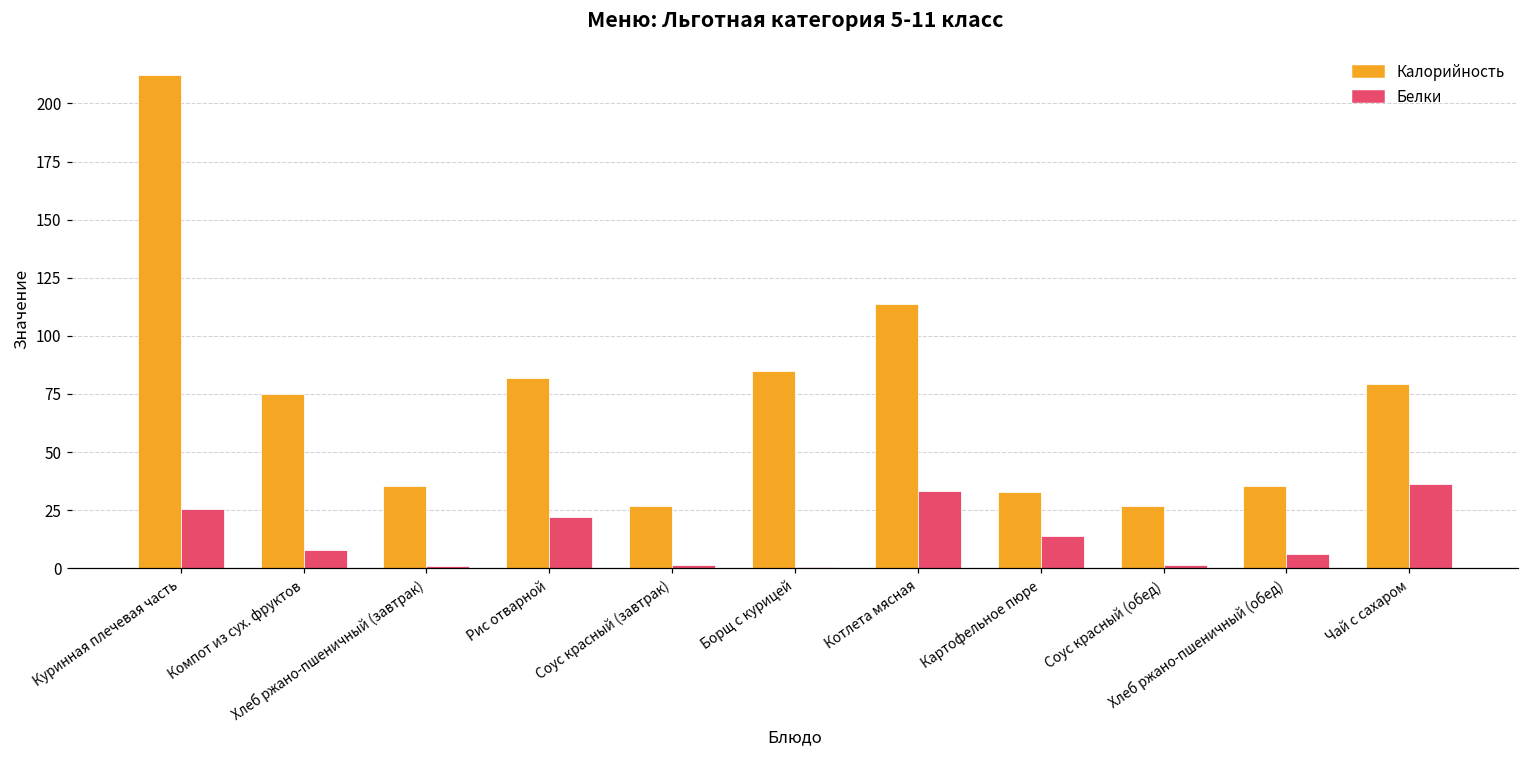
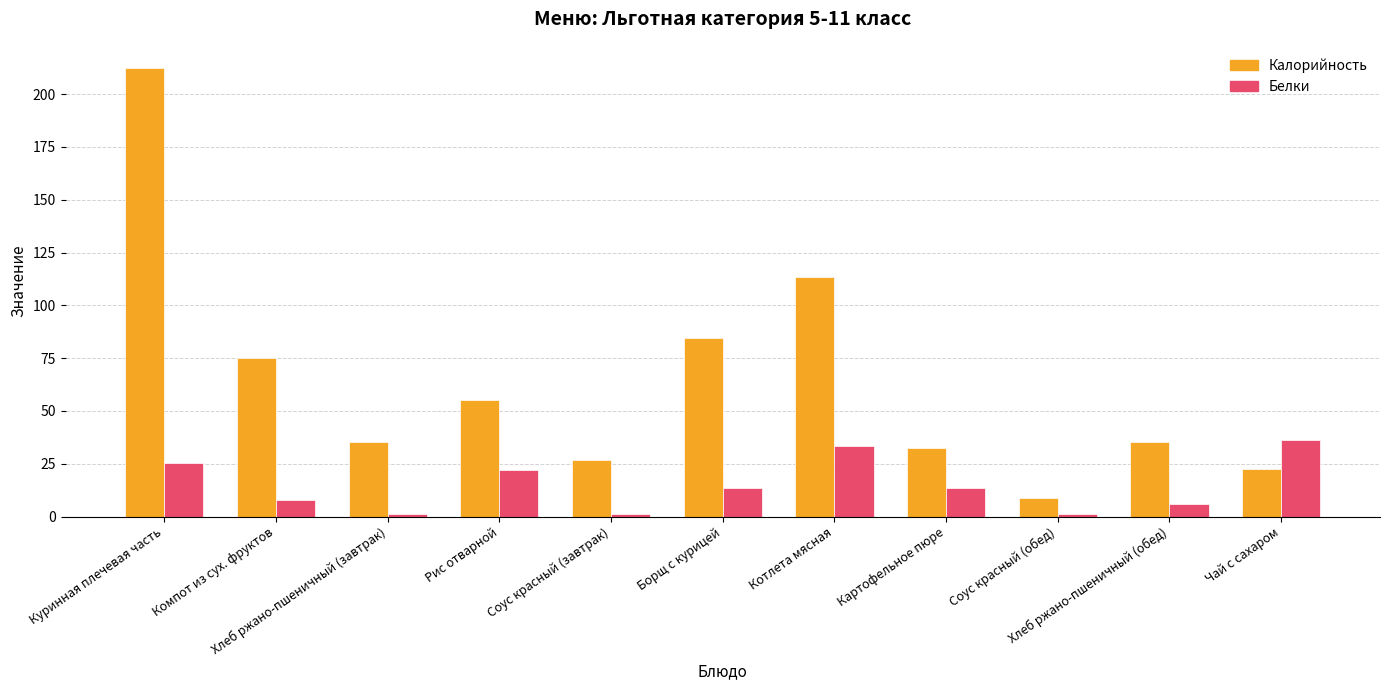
Калорийность, Рис отварной: 82 -> 55
Белки, Борщ с курицей: 1 -> 13
Калорийность, Соус красный (обед): 27 -> 9
Калорийность, Чай с сахаром: 79 -> 23
